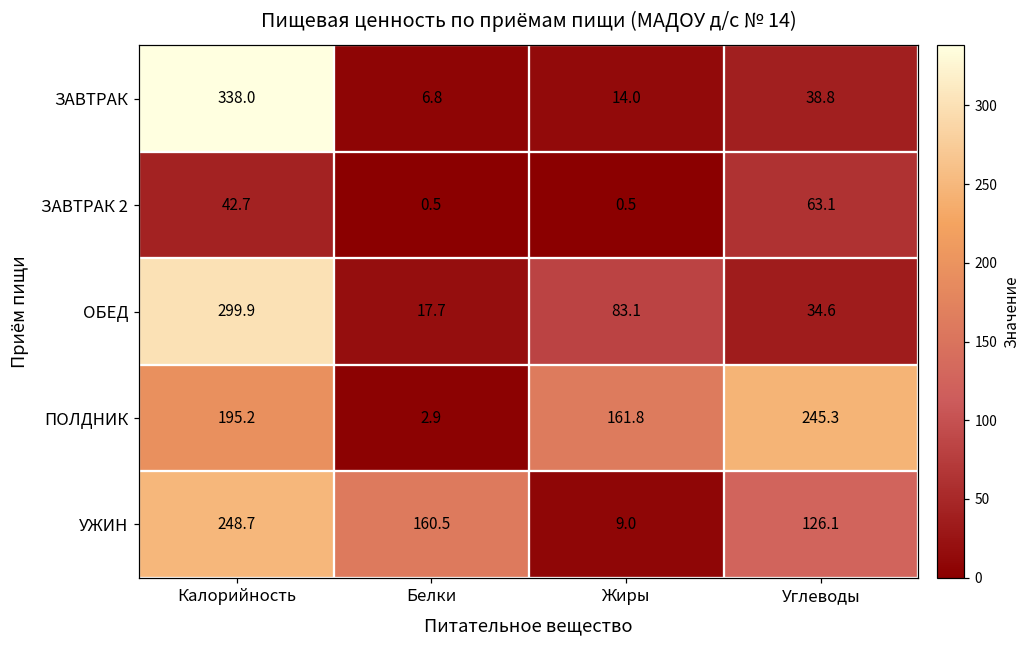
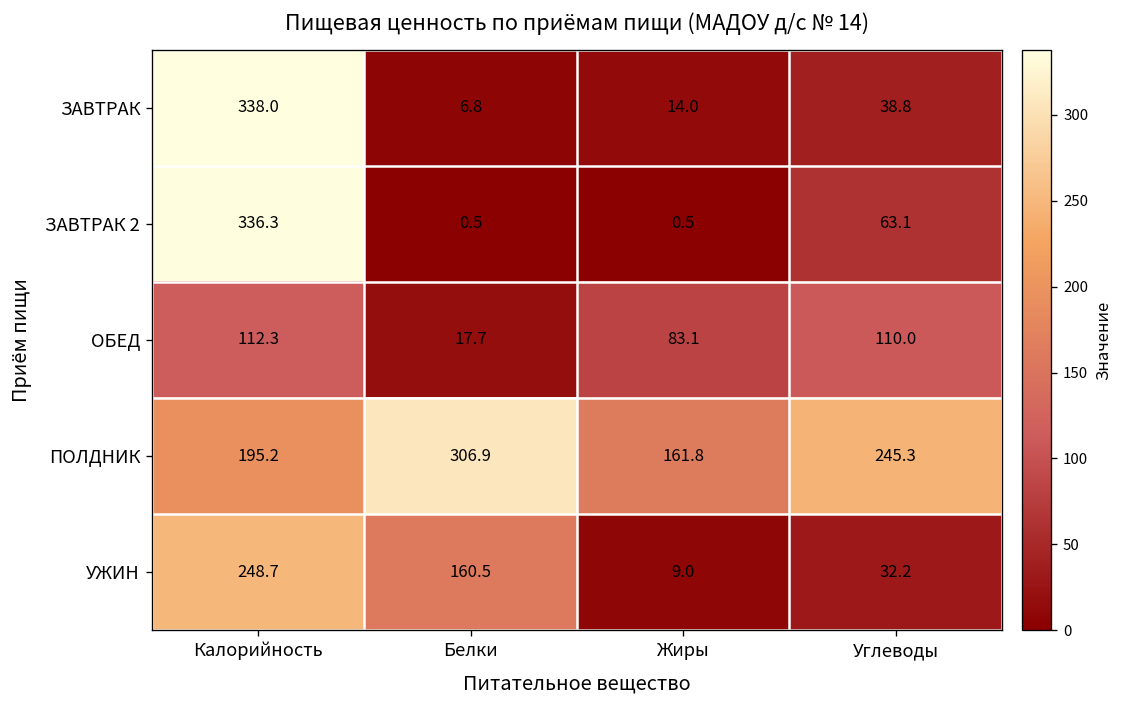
ЗАВТРАК 2, Калорийность: 42.7 -> 336.3
ОБЕД, Калорийность: 299.9 -> 112.3
ОБЕД, Углеводы: 34.6 -> 110.0
ПОЛДНИК, Белки: 2.9 -> 306.9
УЖИН, Углеводы: 126.1 -> 32.2
